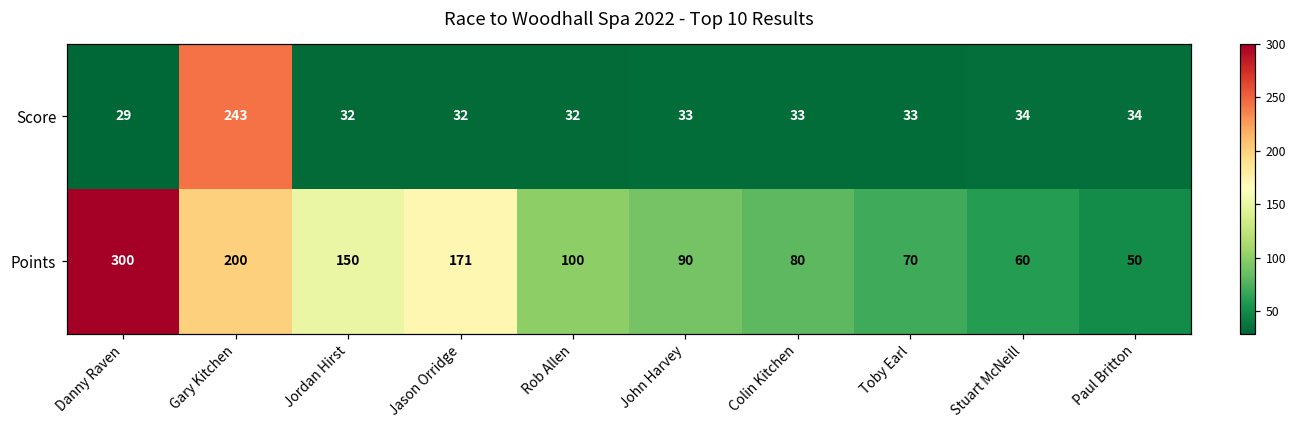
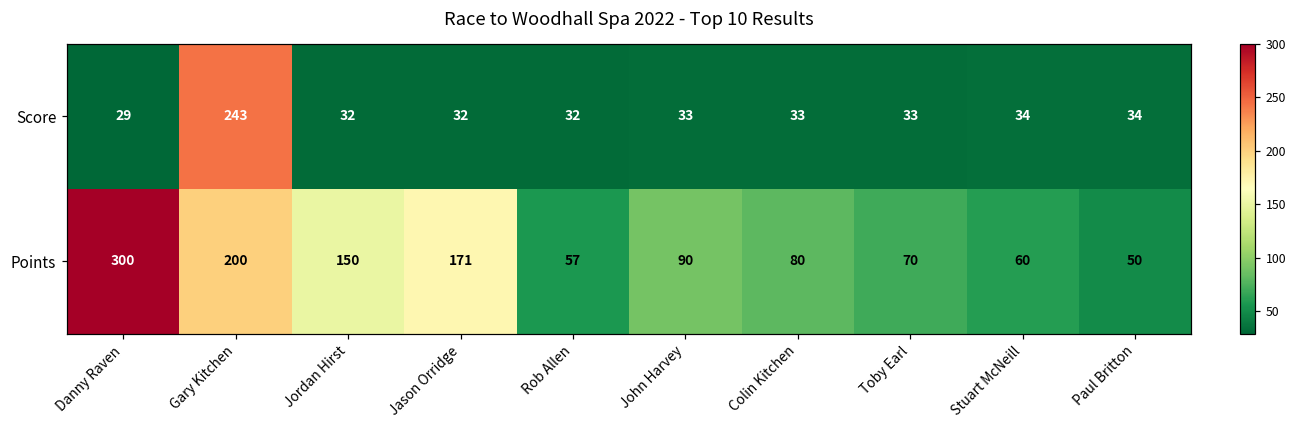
Points, Rob Allen: 100 -> 57
